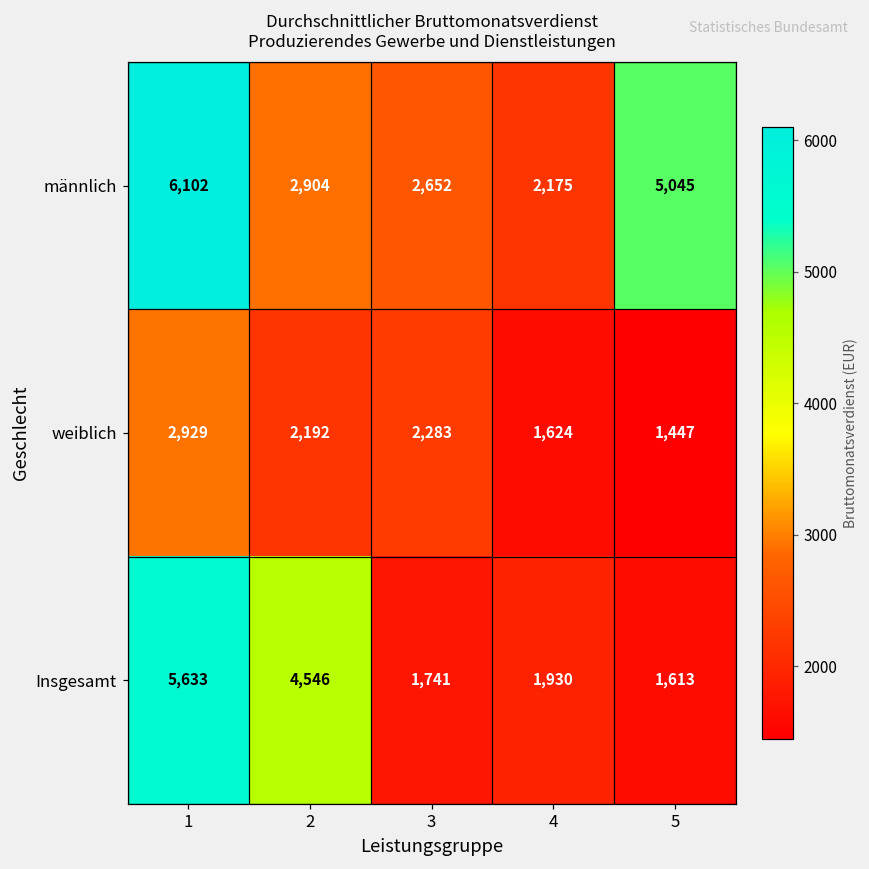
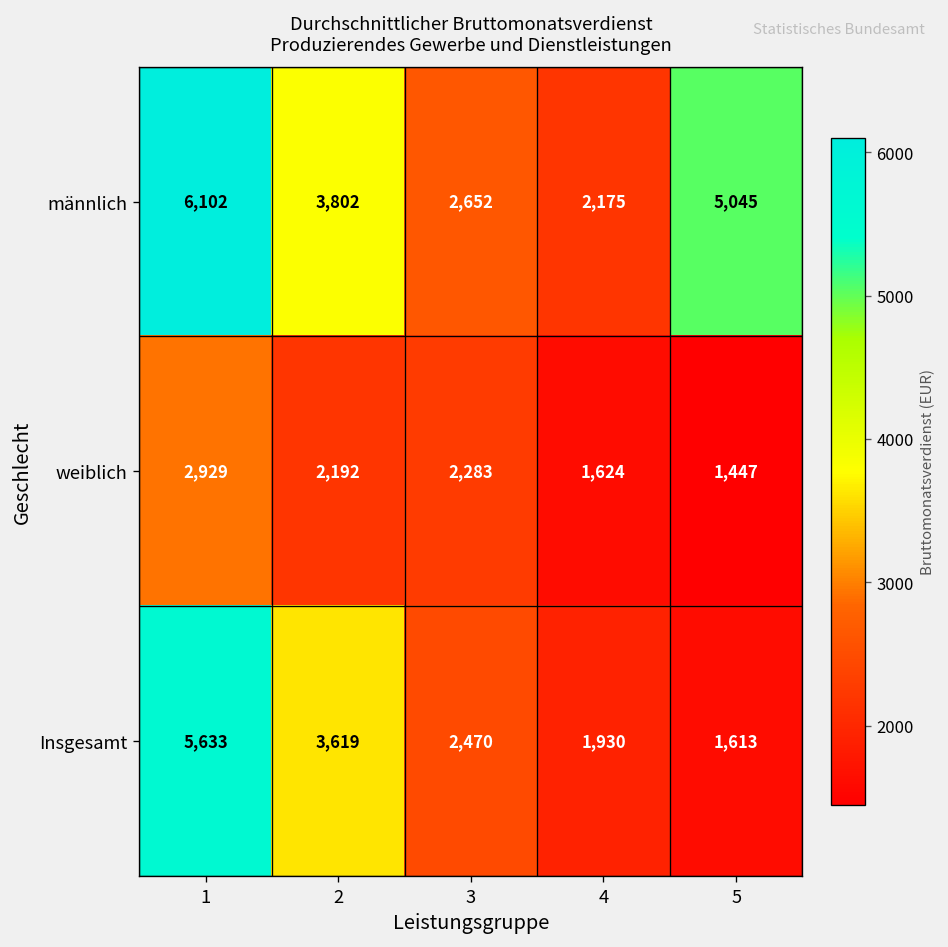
männlich, 2: 2,904 -> 3,802
Insgesamt, 2: 4,546 -> 3,619
Insgesamt, 3: 1,741 -> 2,470
